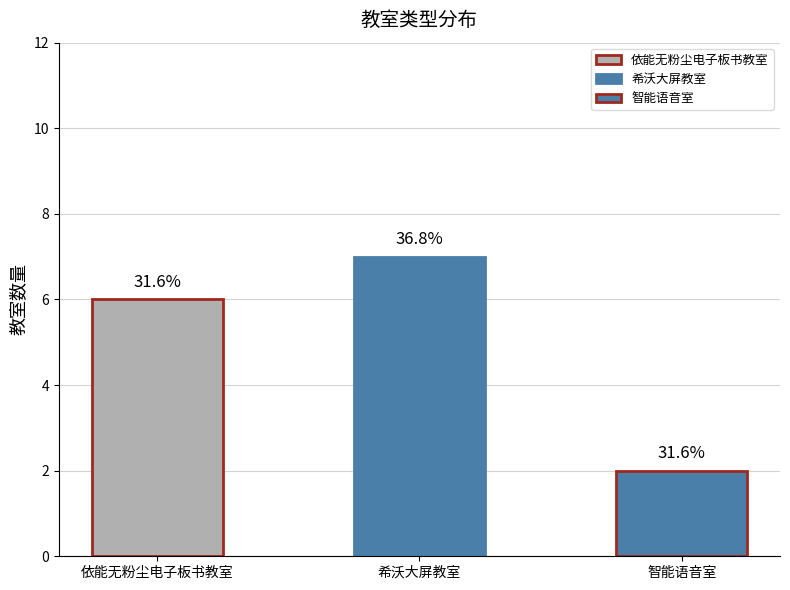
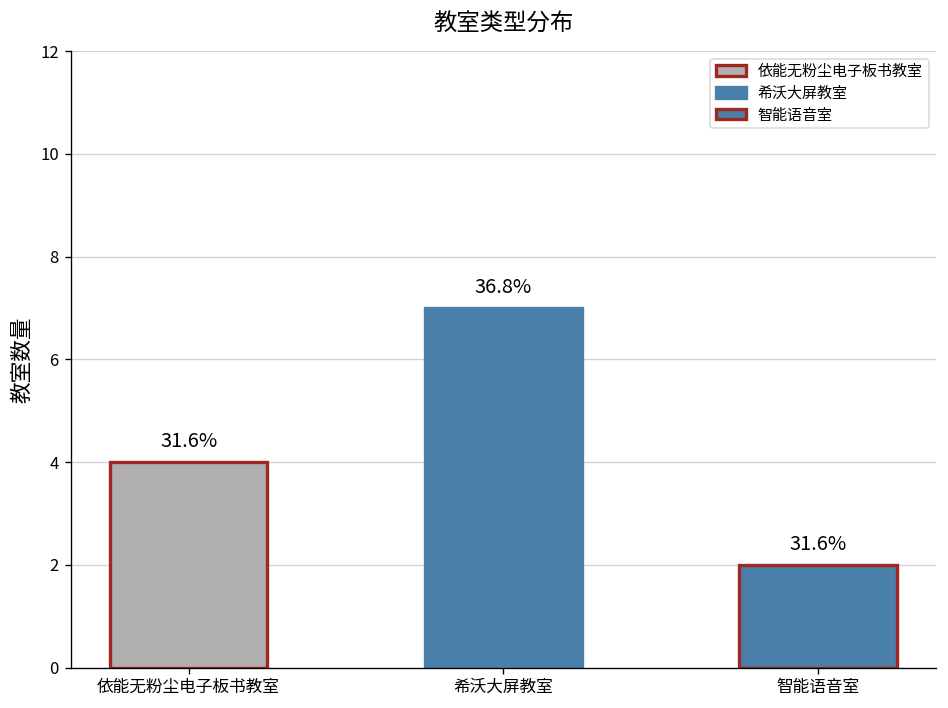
依能无粉尘电子板书教室: 6 -> 4
